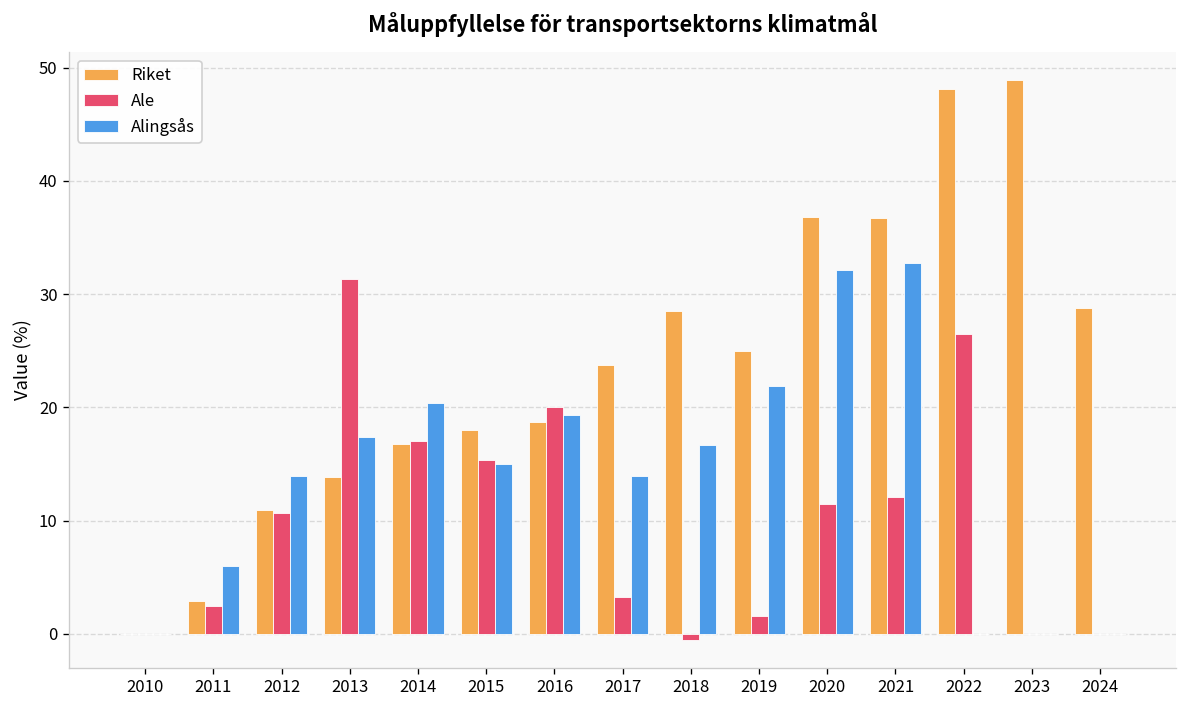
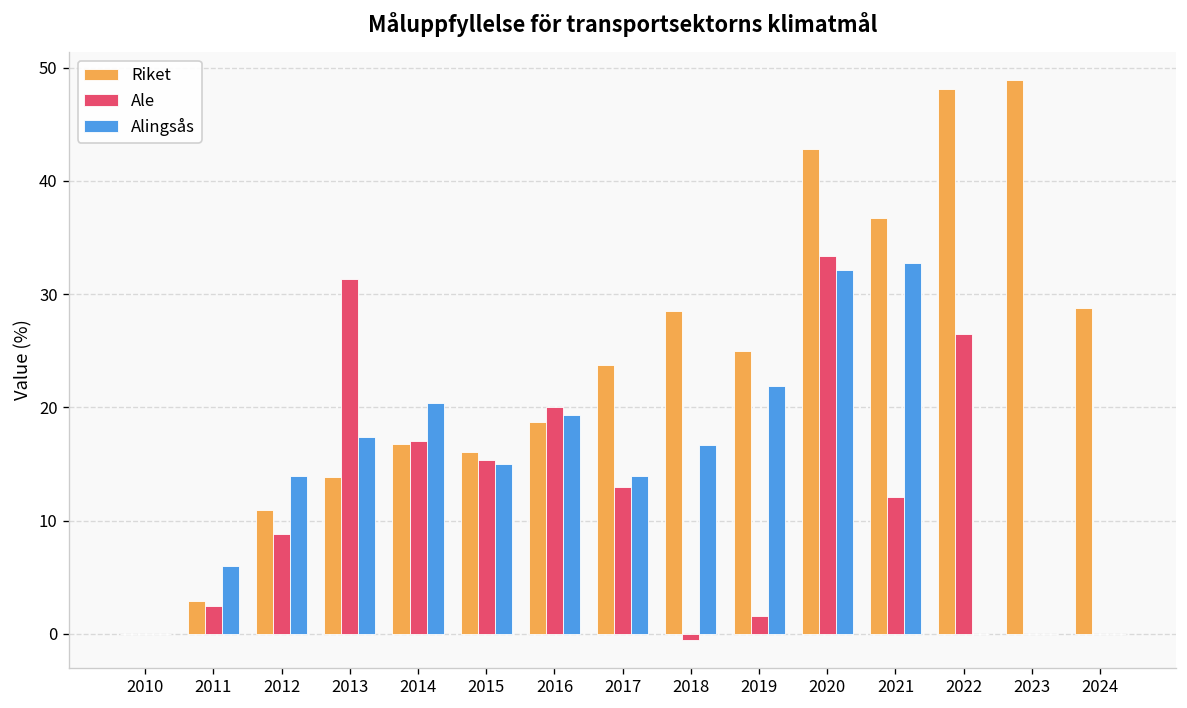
Ale, 2012: 11 -> 9
Riket, 2015: 18 -> 16
Ale, 2017: 3 -> 13
Riket, 2020: 37 -> 43
Ale, 2020: 11 -> 33
